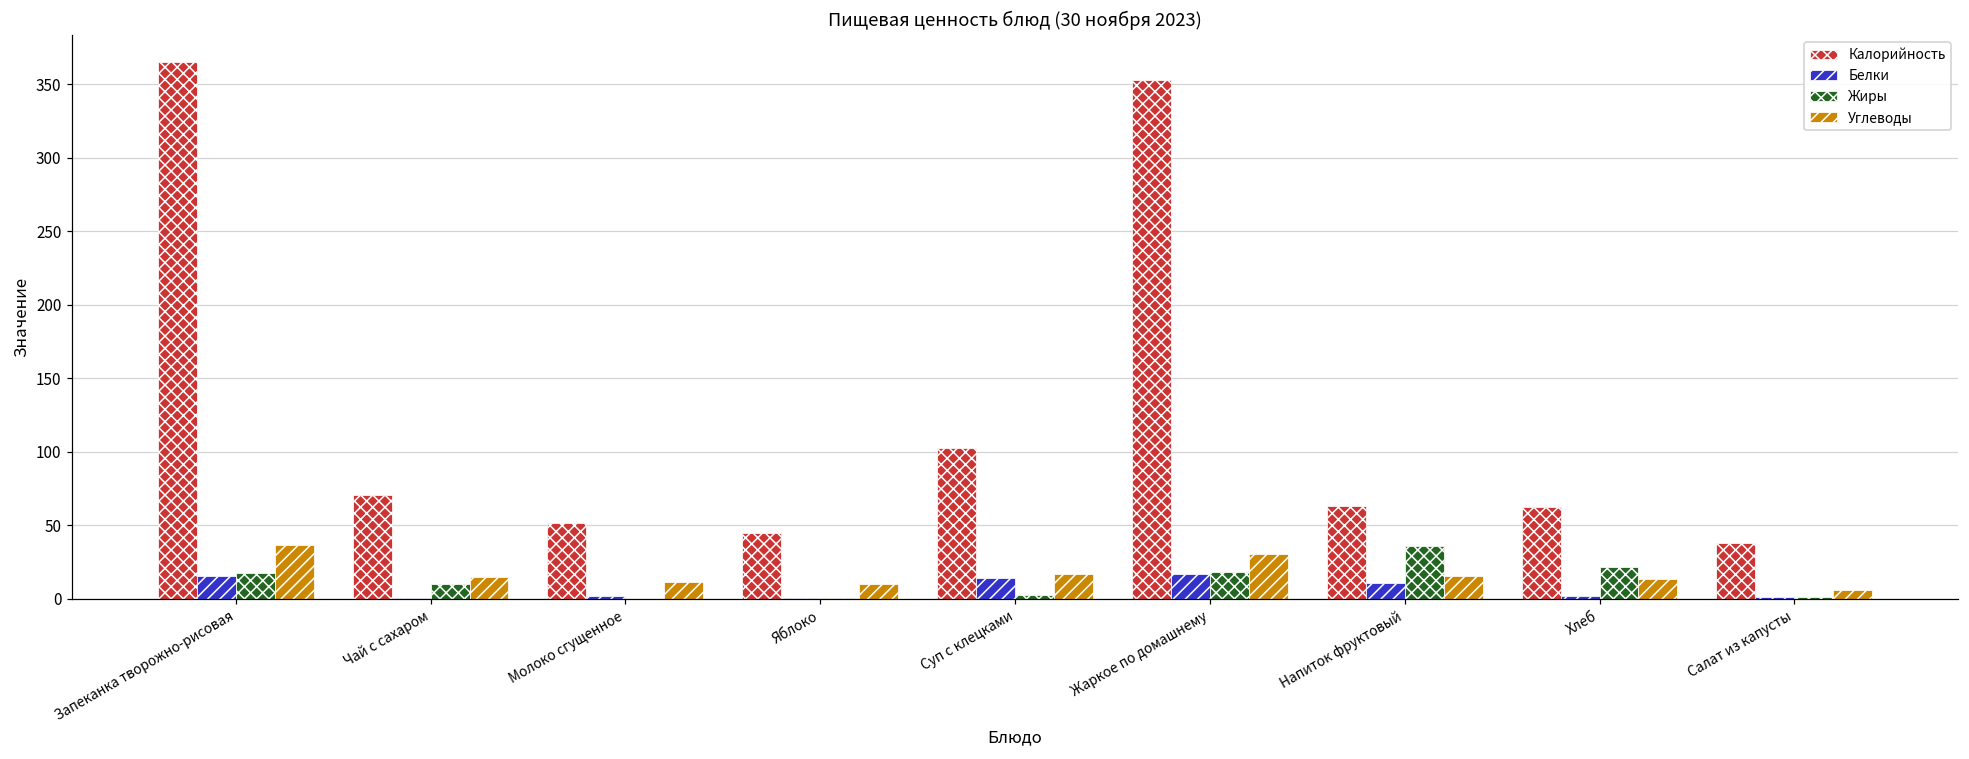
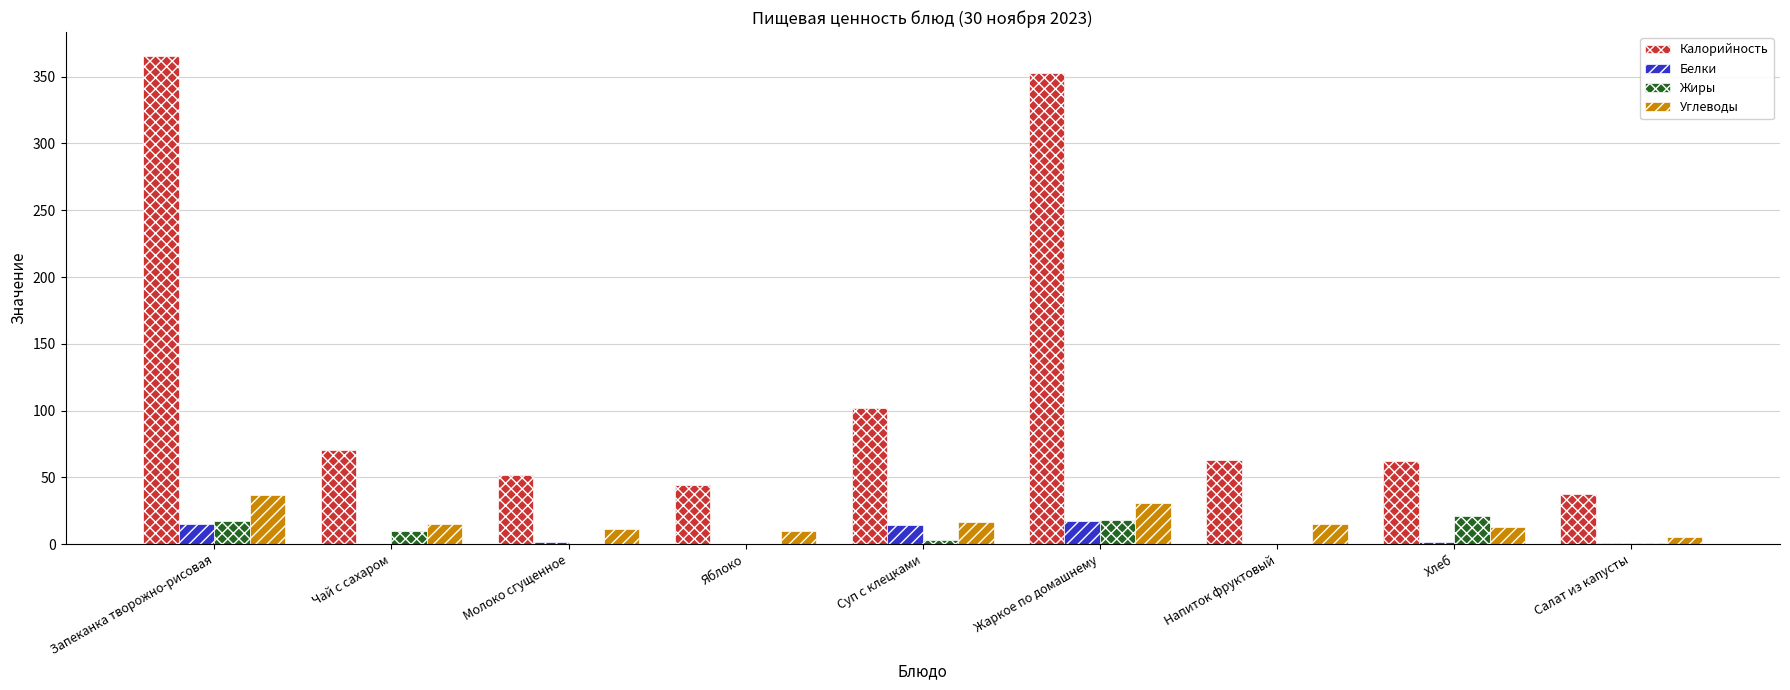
Белки, Напиток фруктовый: 10 -> 0
Жиры, Напиток фруктовый: 36 -> 0
